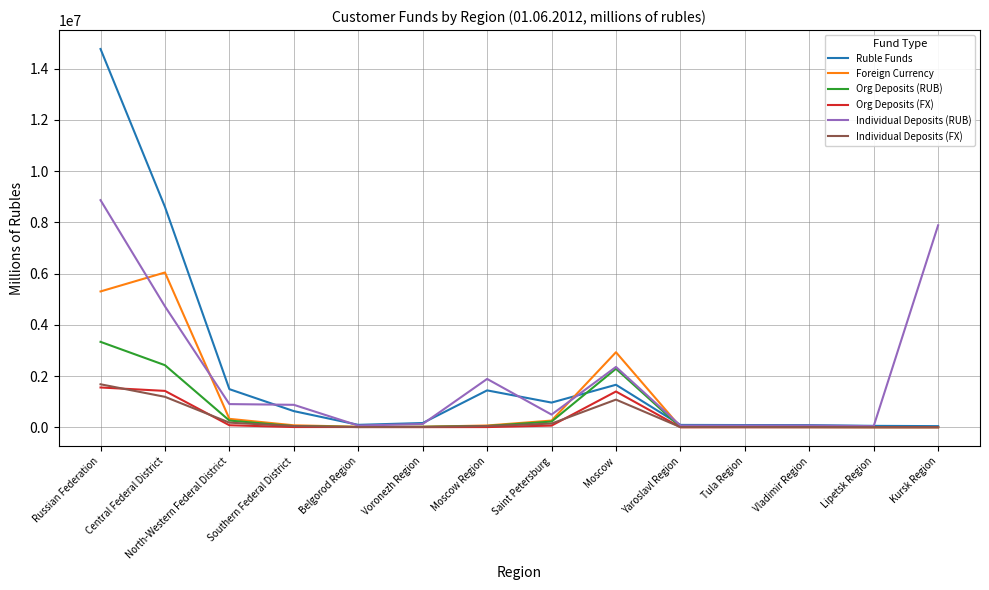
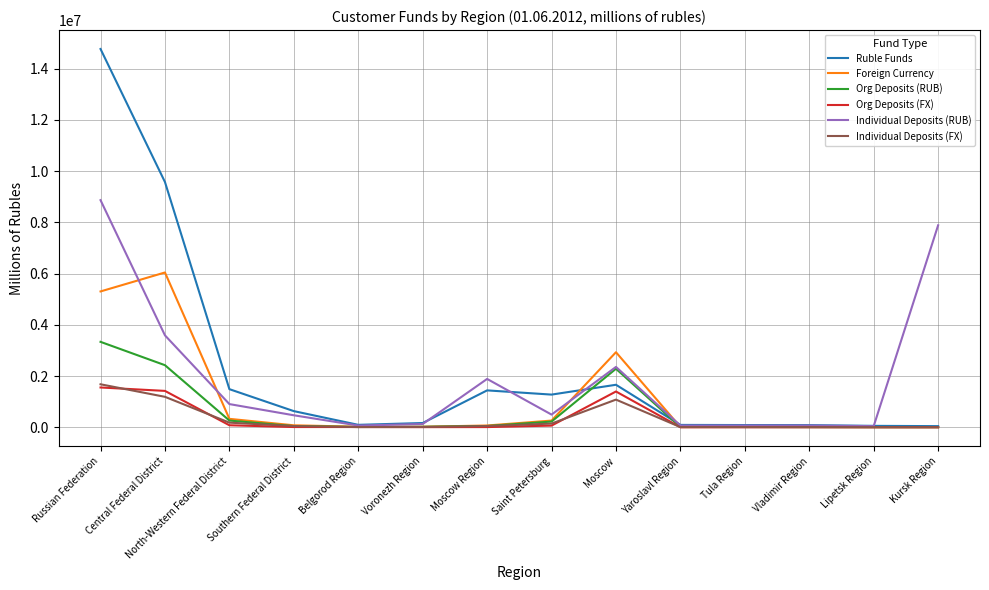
Ruble Funds, Central Federal District: 8600000 -> 9600000
Individual Deposits (RUB), Central Federal District: 4700000 -> 3600000
Individual Deposits (RUB), Southern Federal District: 900000 -> 500000
Ruble Funds, Saint Petersburg: 1000000 -> 1300000
